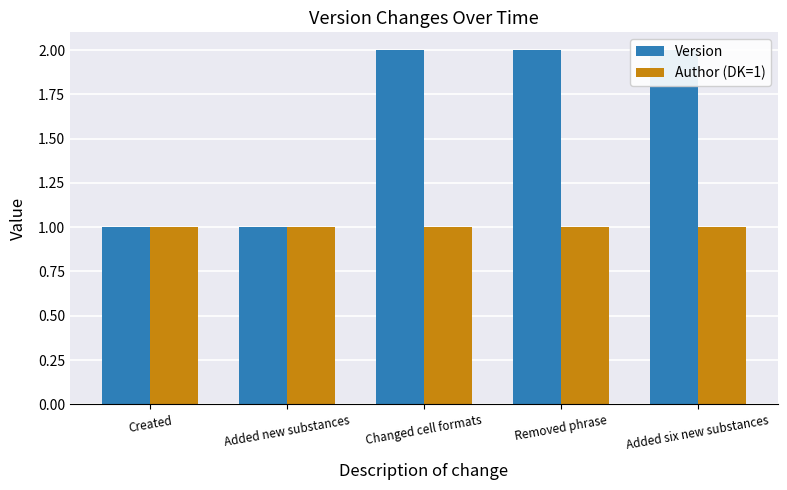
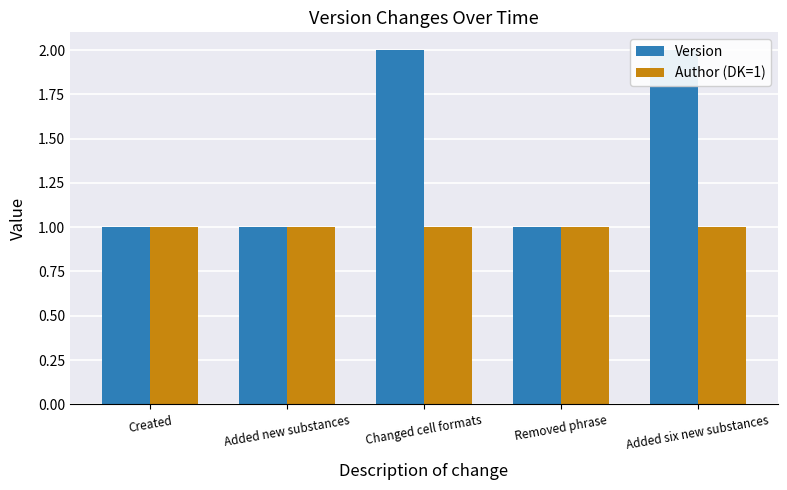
Version, Removed phrase: 2 -> 1
